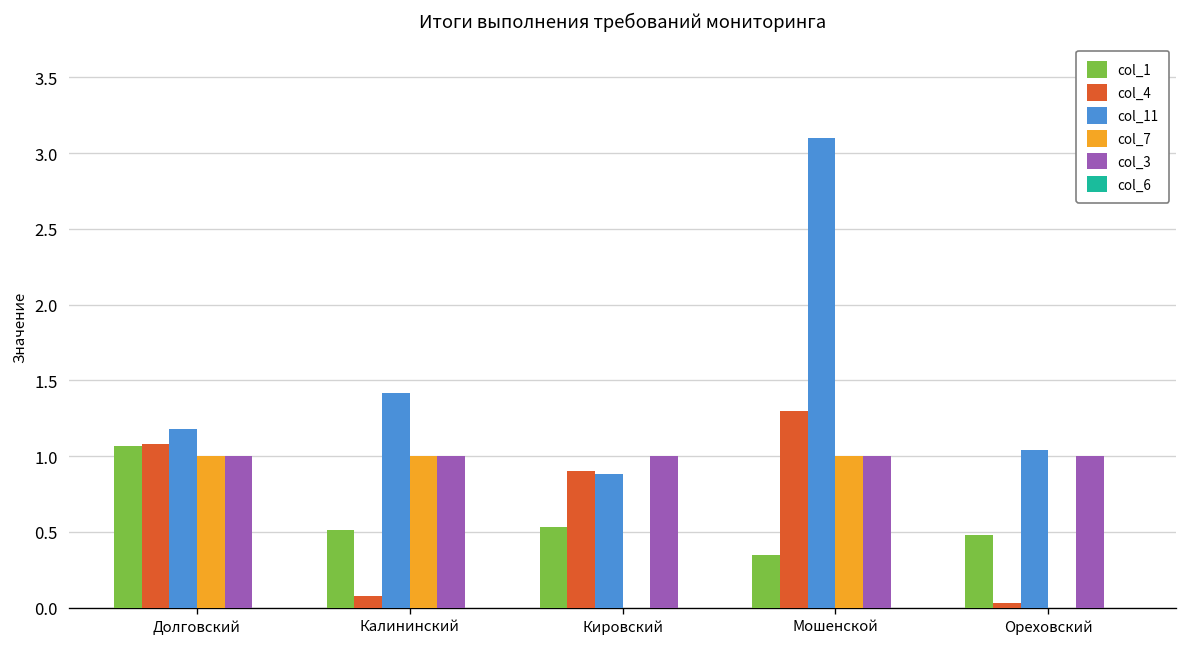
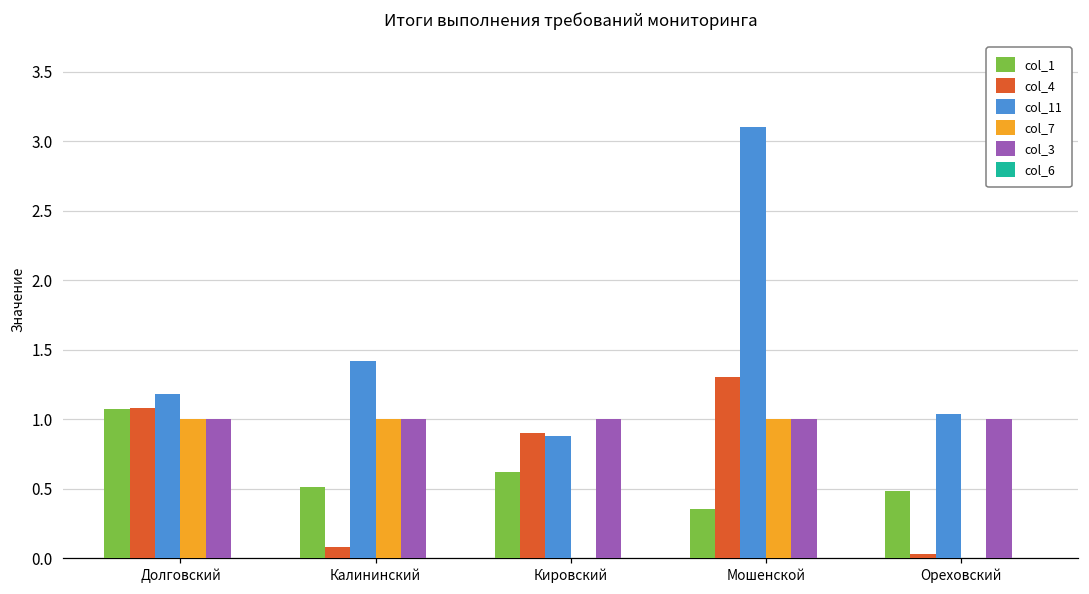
col_1, Кировский: 0.53 -> 0.62
